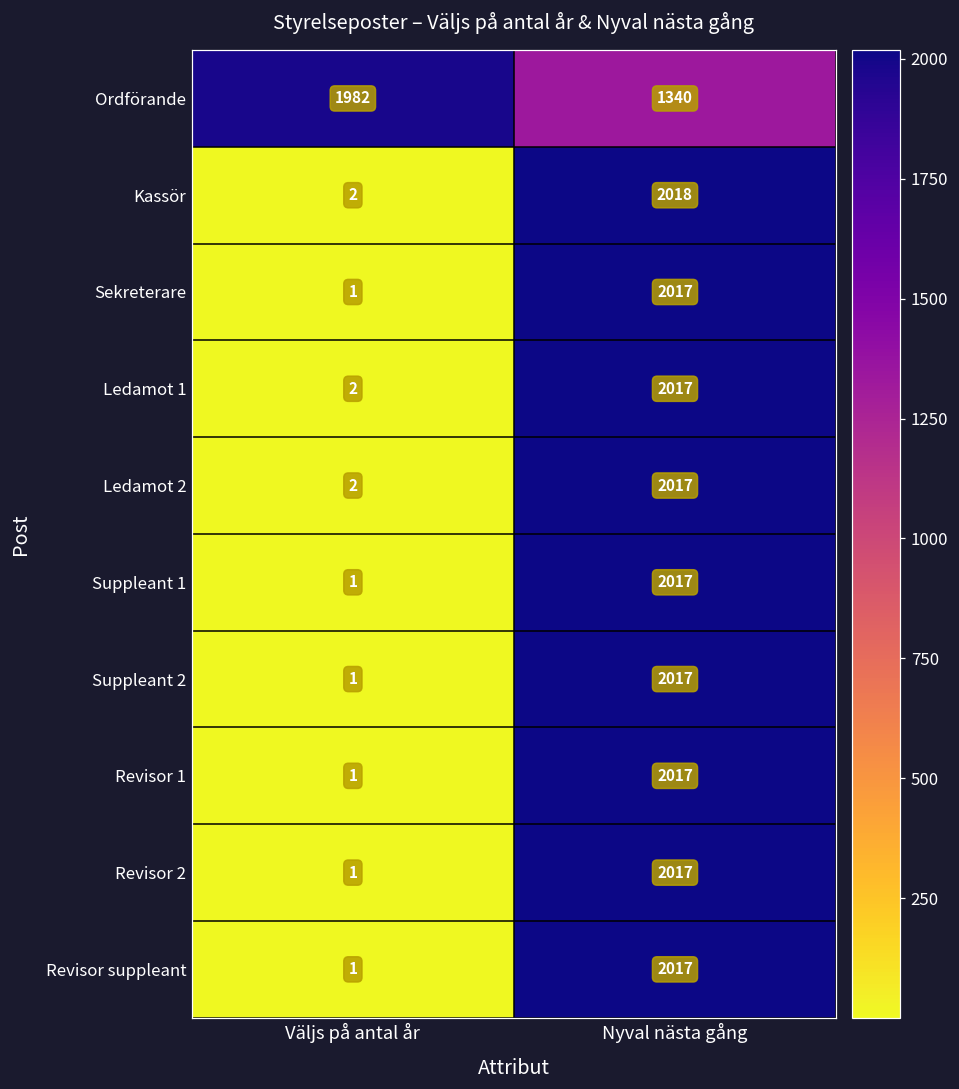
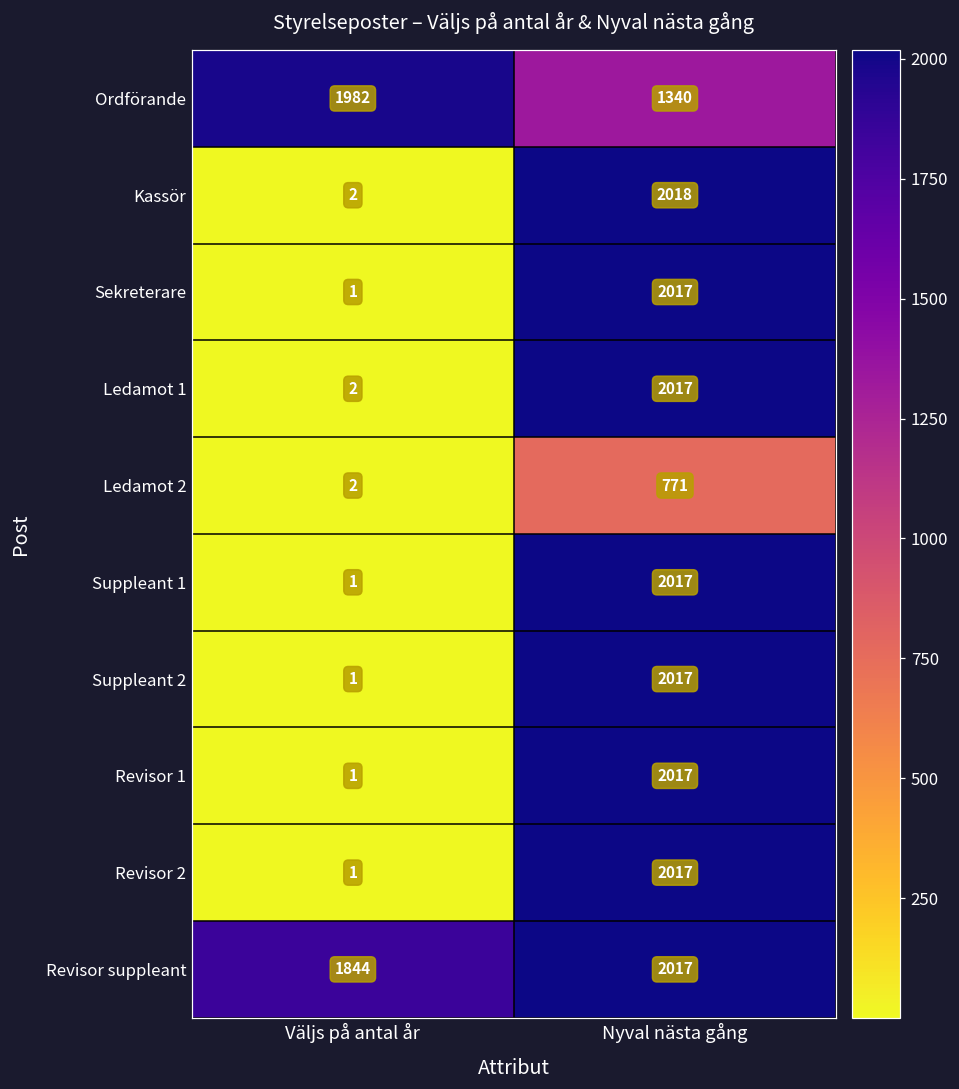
Ledamot 2, Nyval nästa gång: 2017 -> 771
Revisor suppleant, Väljs på antal år: 1 -> 1844
